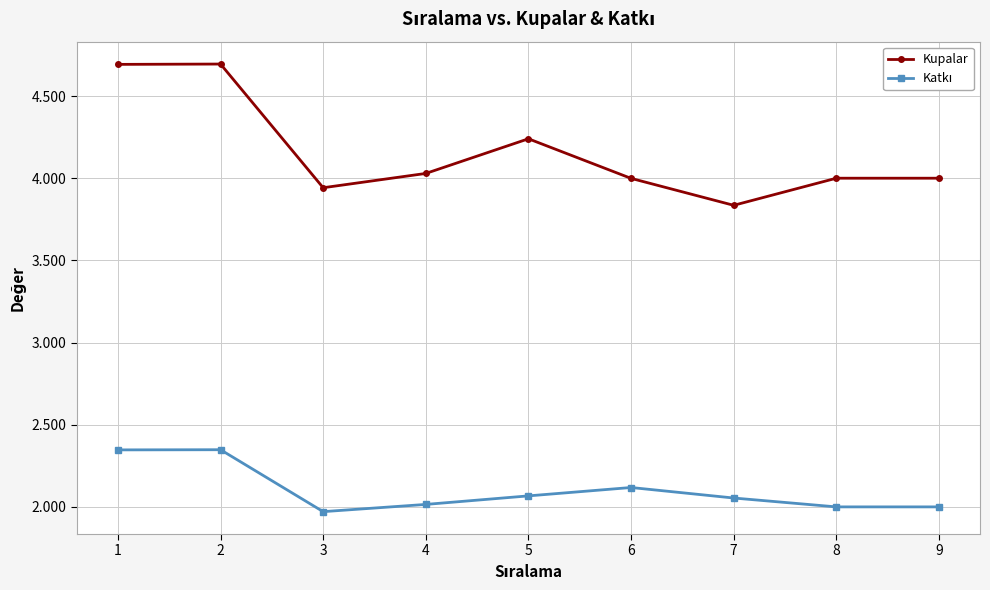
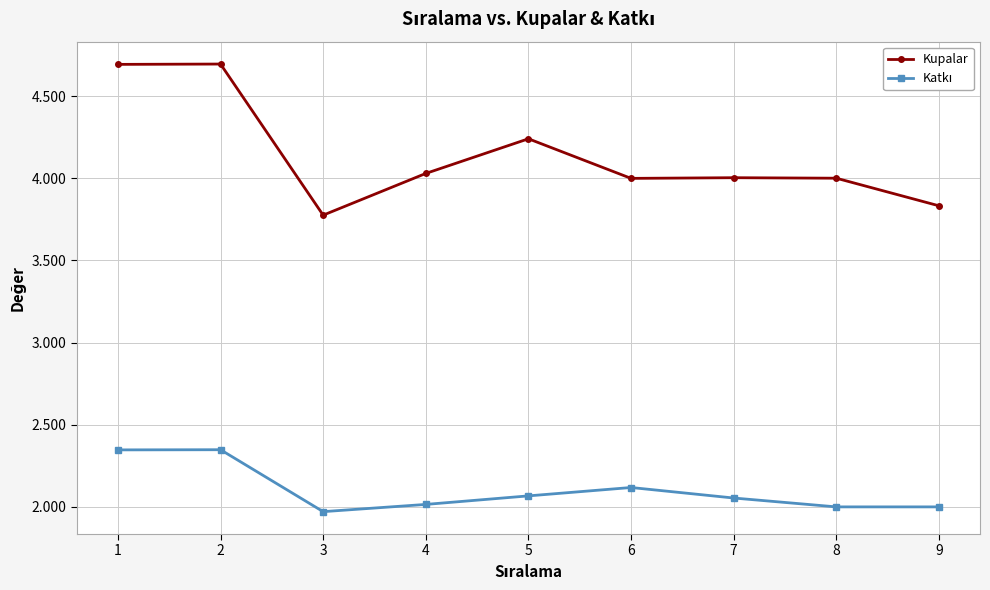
Kupalar, 3: 3.94 -> 3.78
Kupalar, 7: 3.84 -> 4.00
Kupalar, 9: 4.00 -> 3.83
